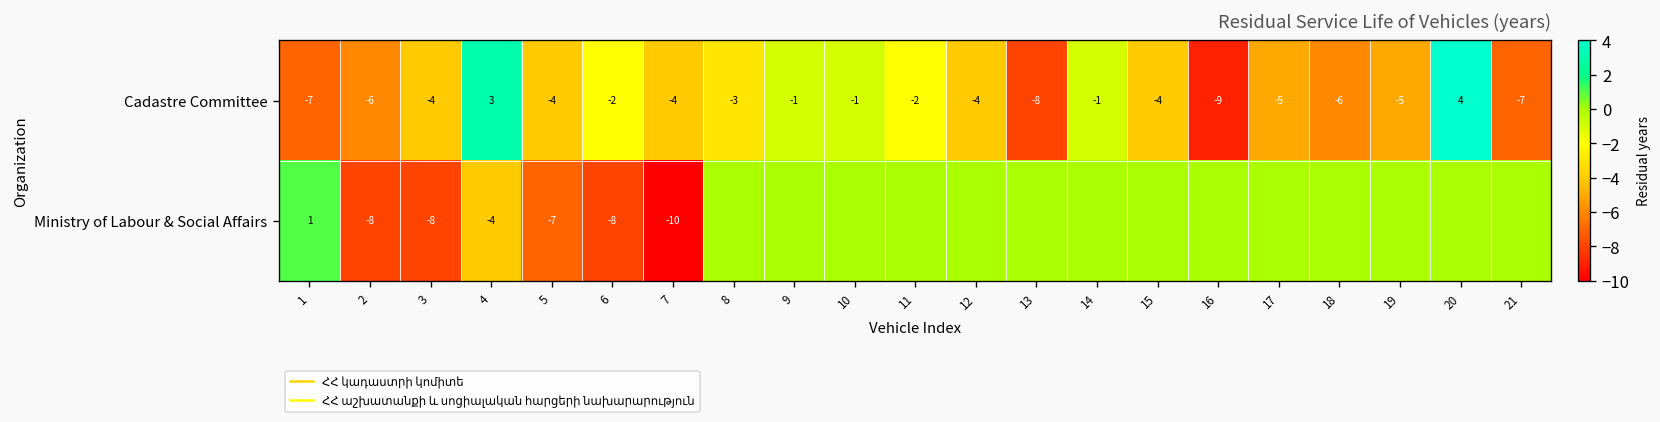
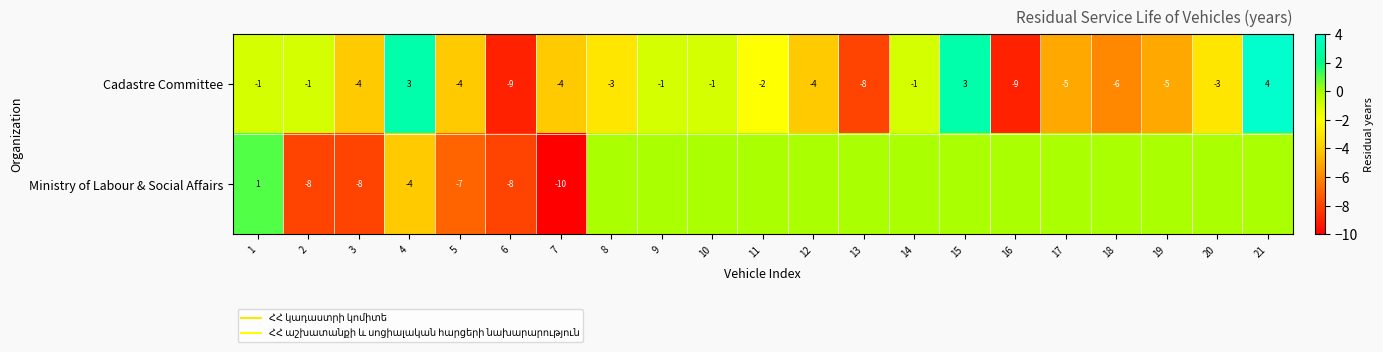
Cadastre Committee, 1: -7 -> -1
Cadastre Committee, 2: -6 -> -1
Cadastre Committee, 6: -2 -> -9
Cadastre Committee, 15: -4 -> 3
Cadastre Committee, 20: 4 -> -3
Cadastre Committee, 21: -7 -> 4
